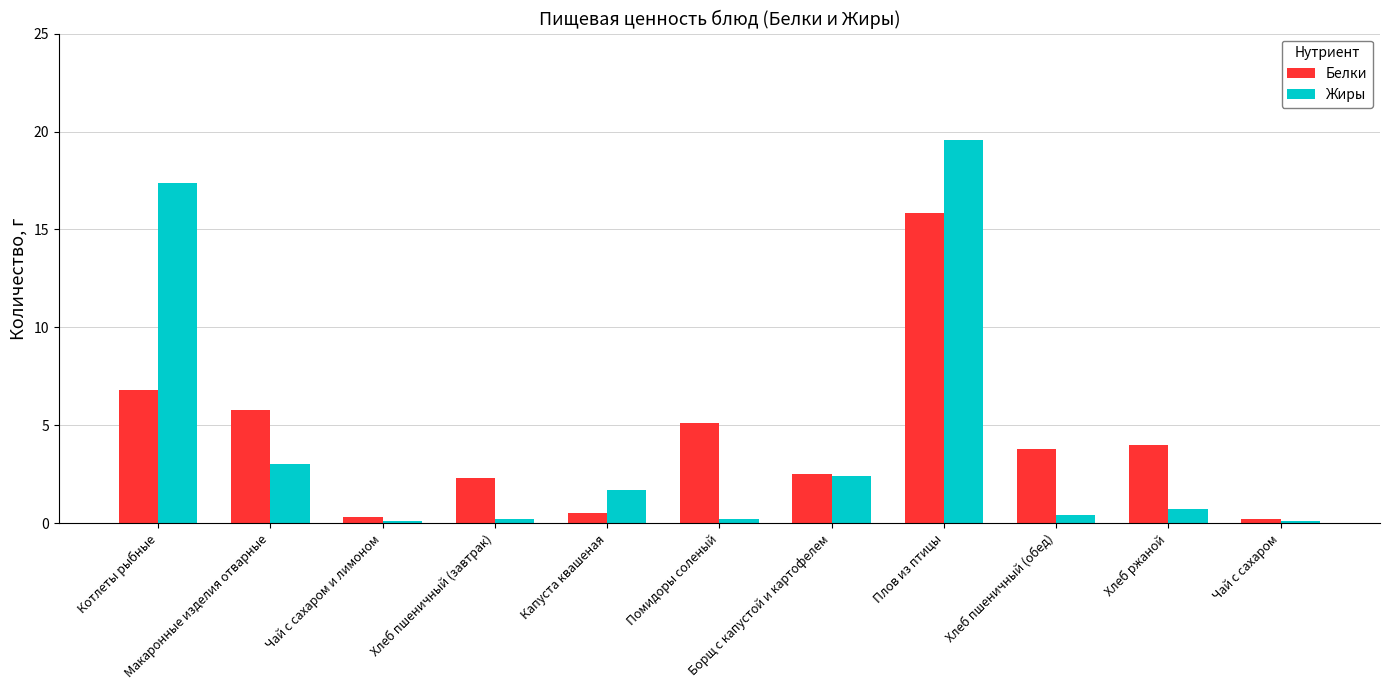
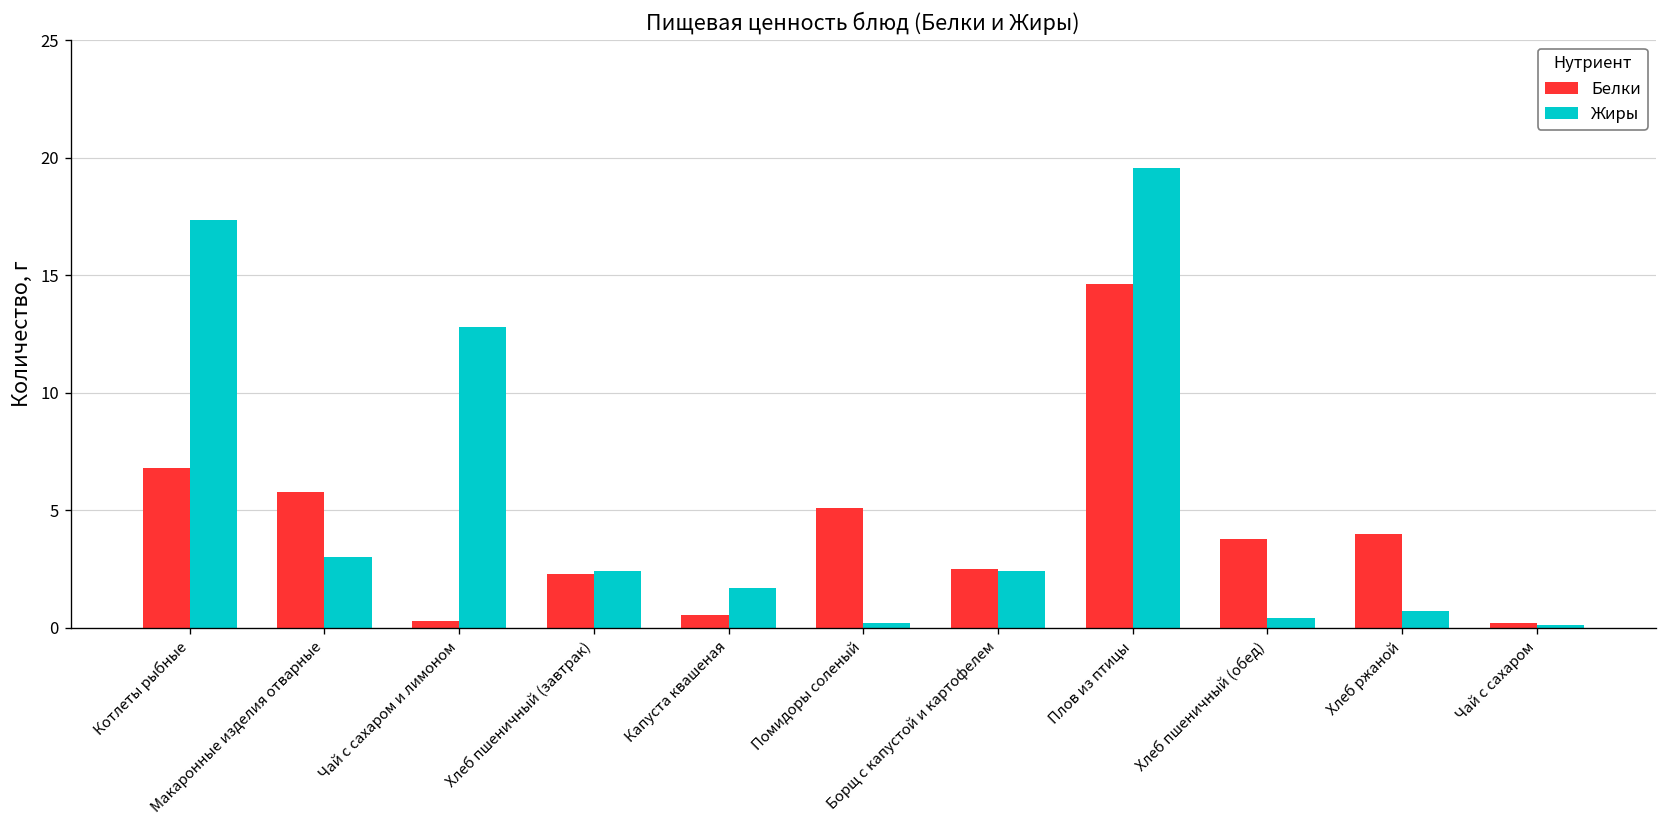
Жиры, Чай с сахаром и лимоном: 0.1 -> 12.8
Жиры, Хлеб пшеничный (завтрак): 0.2 -> 2.4
Белки, Плов из птицы: 15.8 -> 14.7
